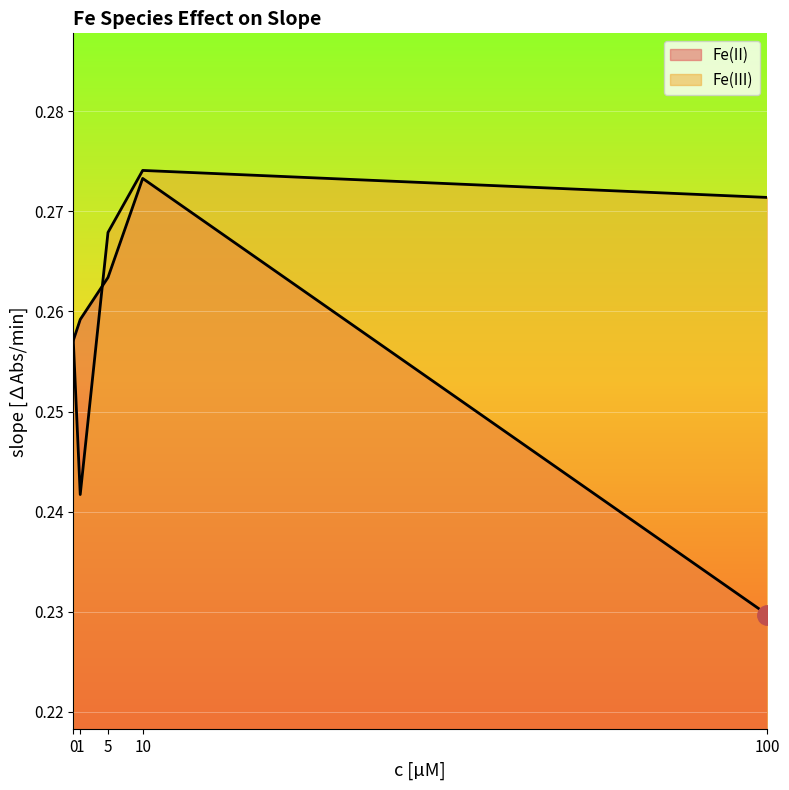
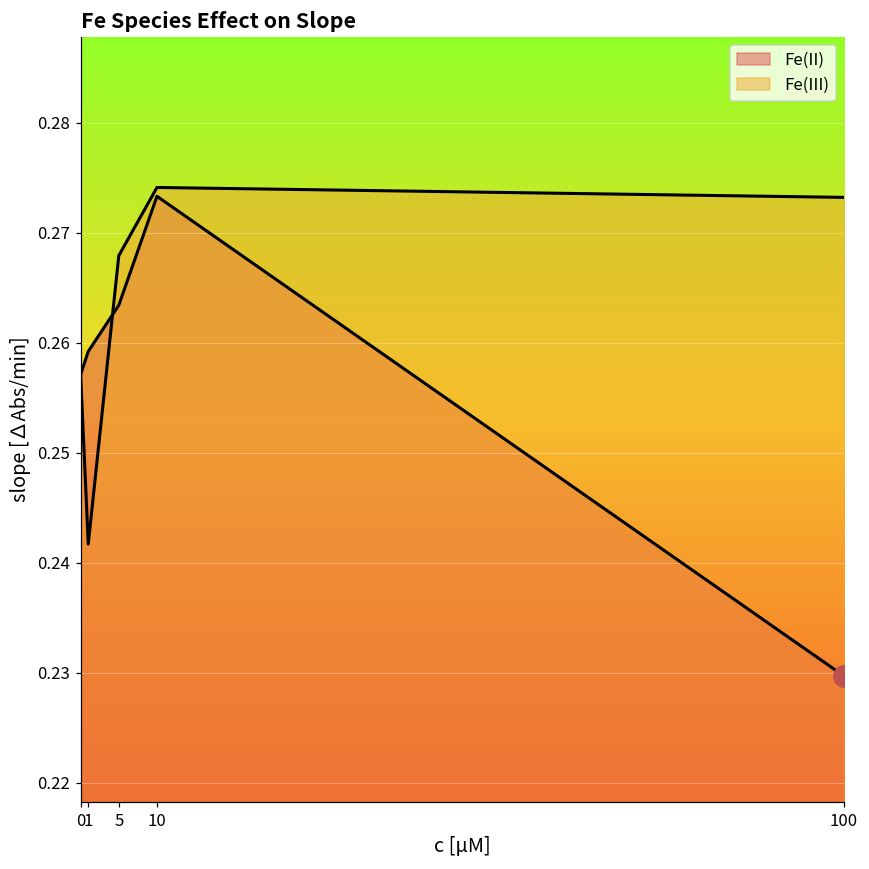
Fe(III), 100: 0.2714 -> 0.2732
